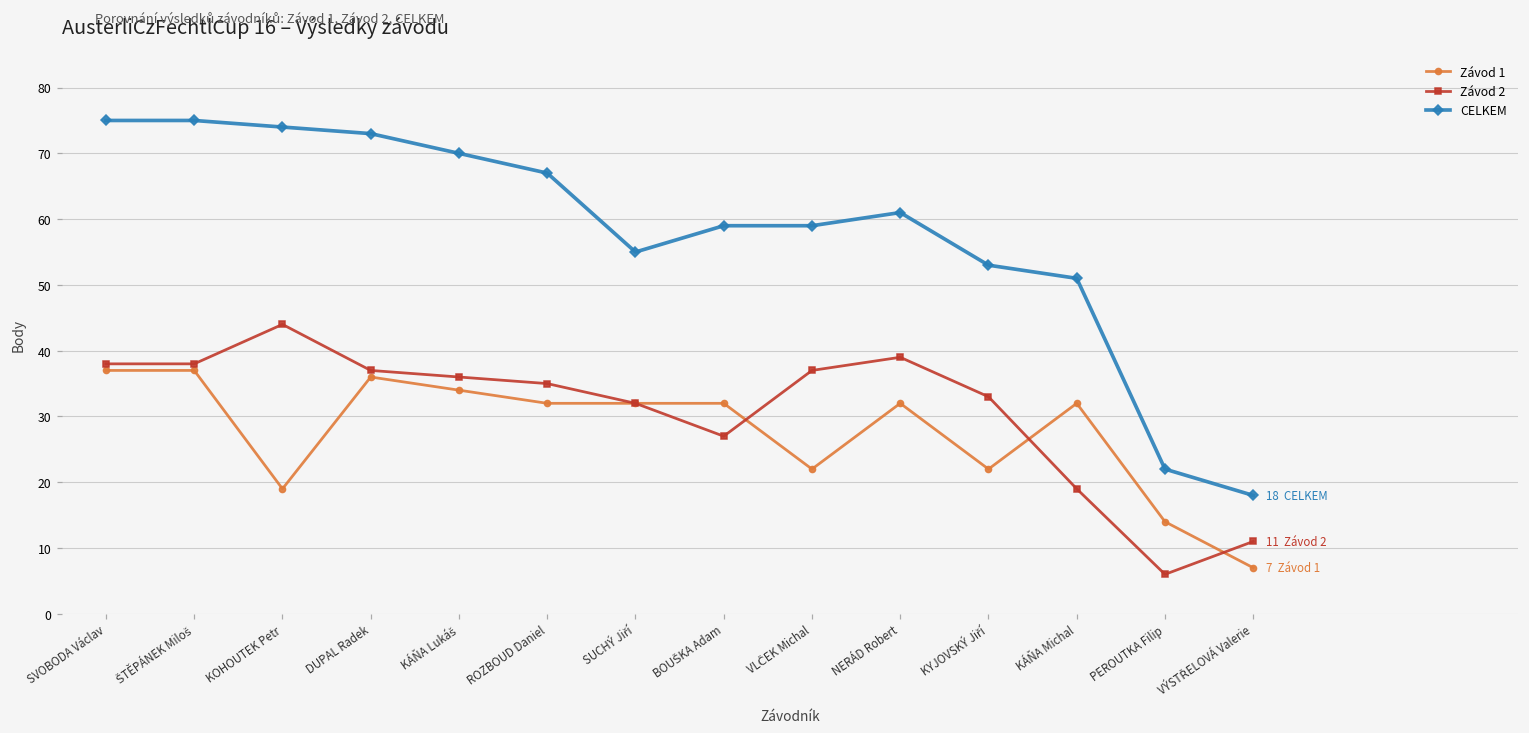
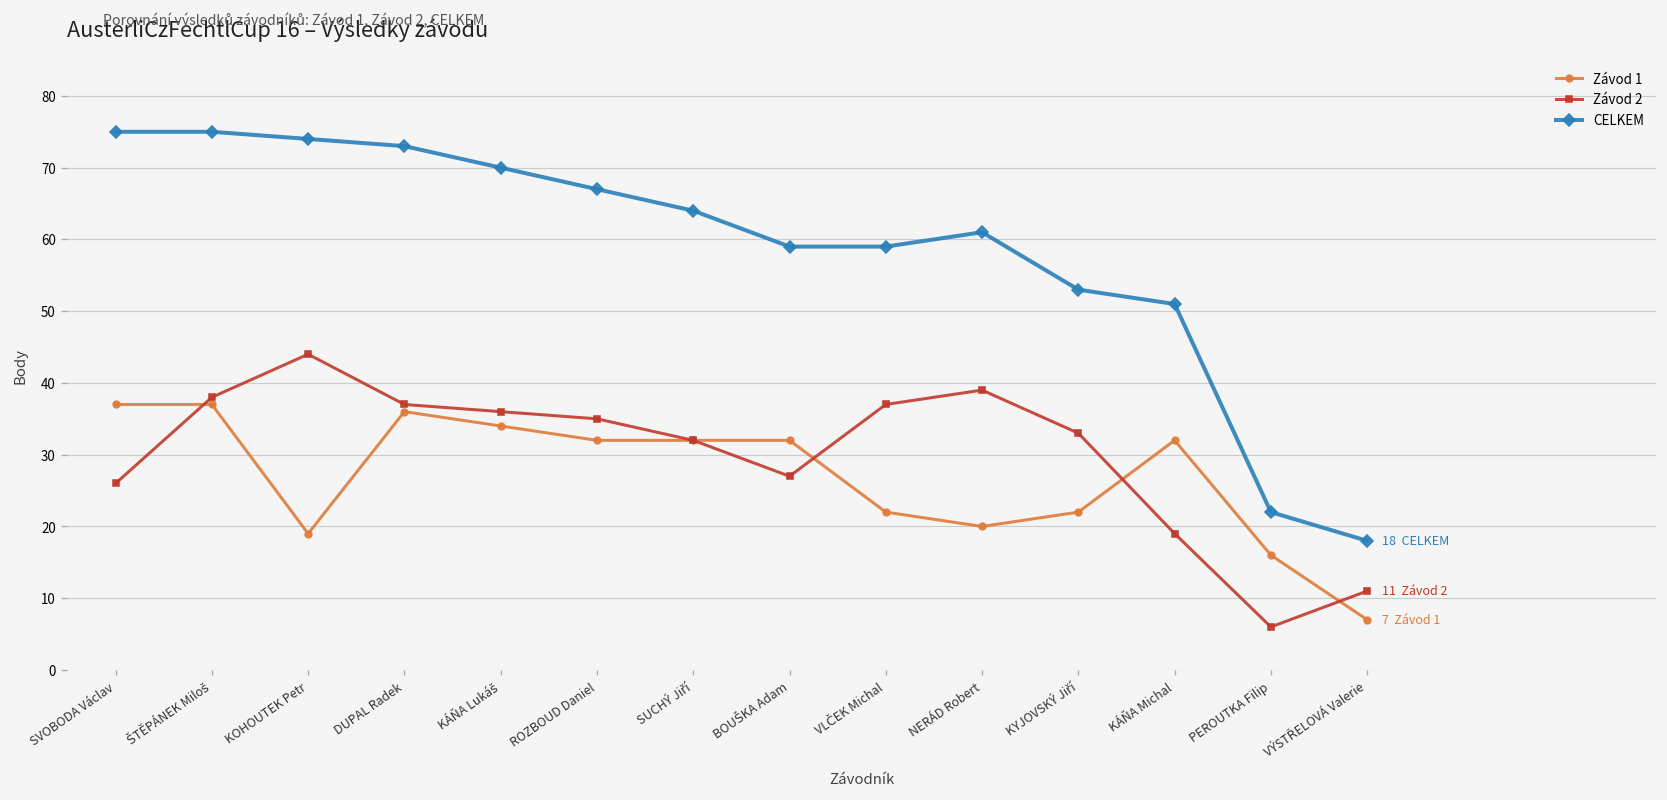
Závod 2, SVOBODA Václav: 38 -> 26
CELKEM, SUCHÝ Jiří: 55 -> 64
Závod 1, NERÁD Robert: 32 -> 20
Závod 1, PEROUTKA Filip: 14 -> 16
